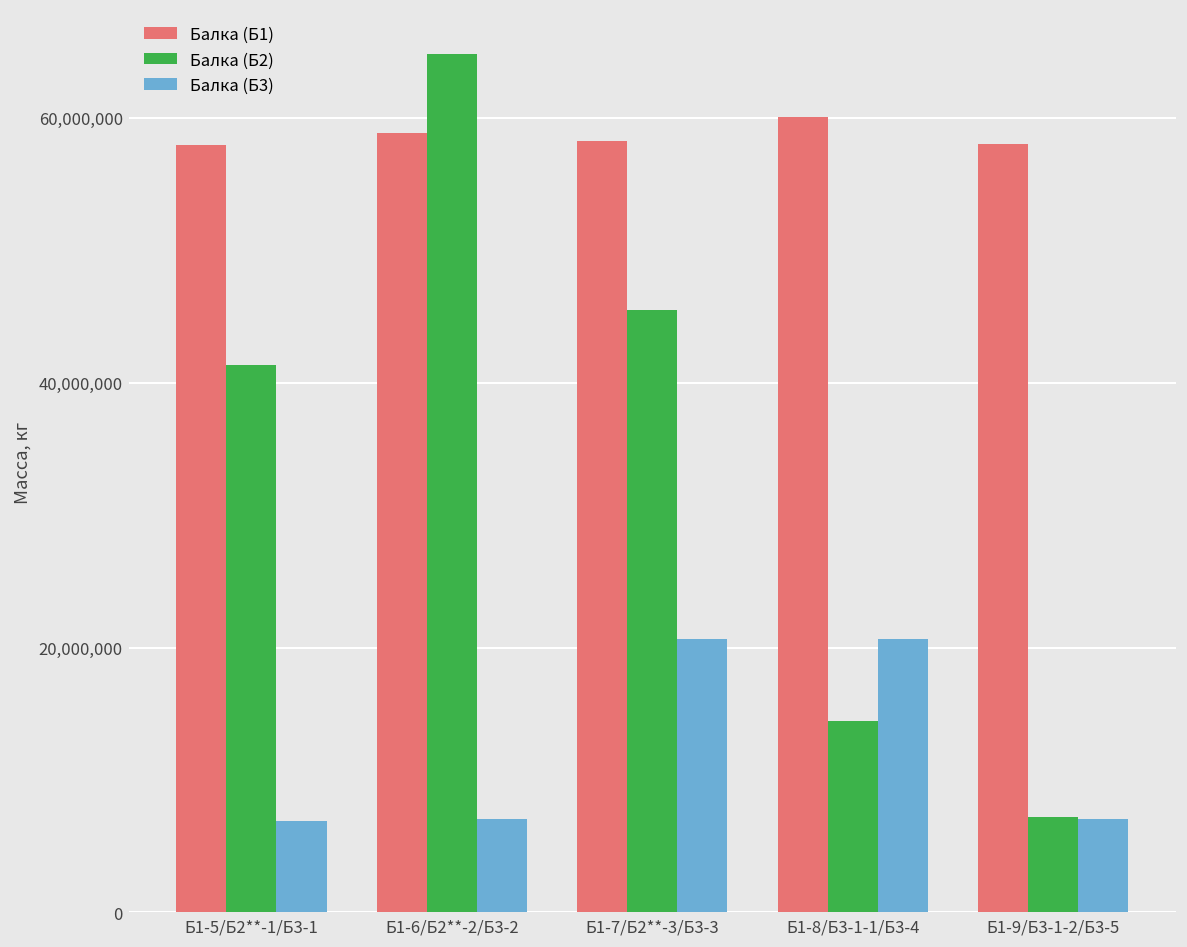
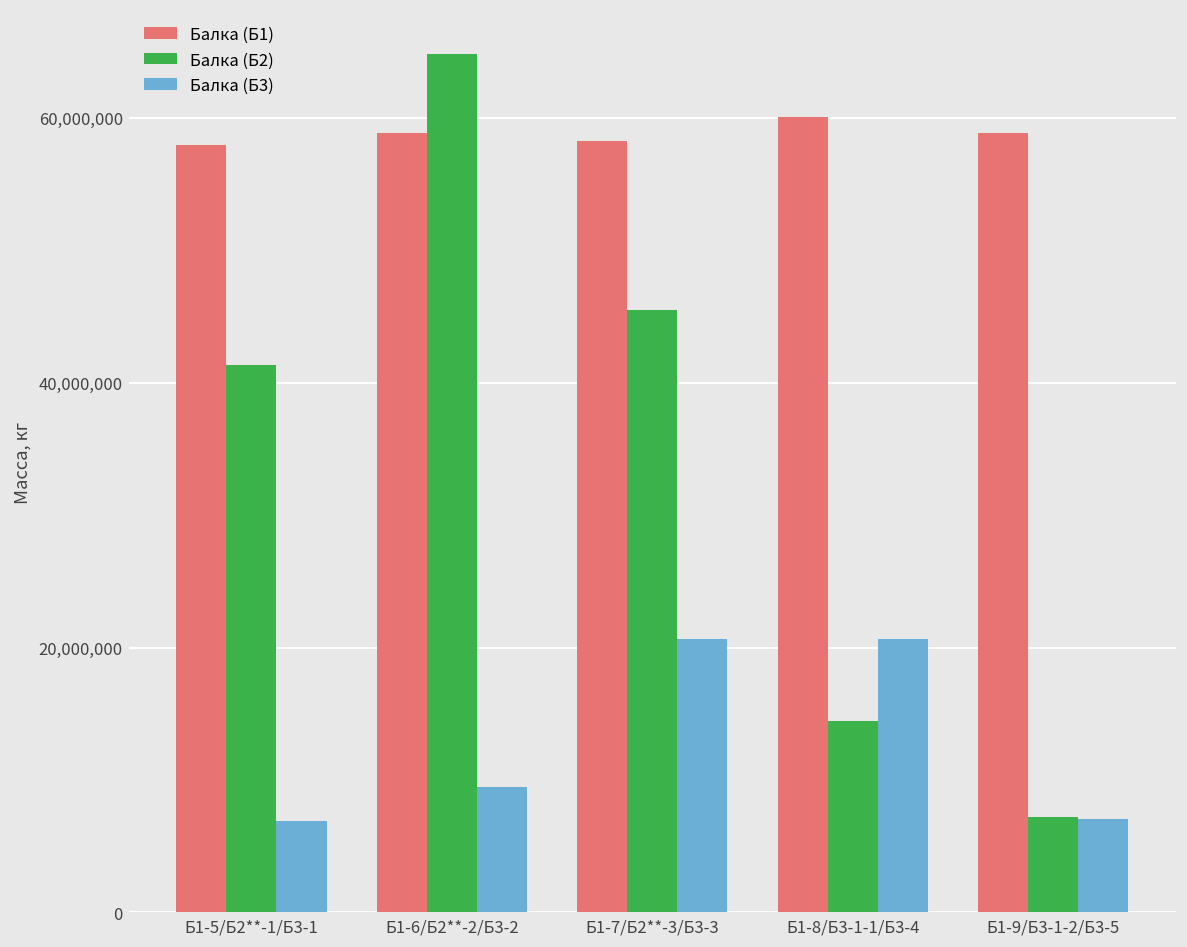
Балка (Б3), Б1-6/Б2**-2/Б3-2: 7,100,000 -> 9,500,000
Балка (Б1), Б1-9/Б3-1-2/Б3-5: 58,000,000 -> 58,900,000
